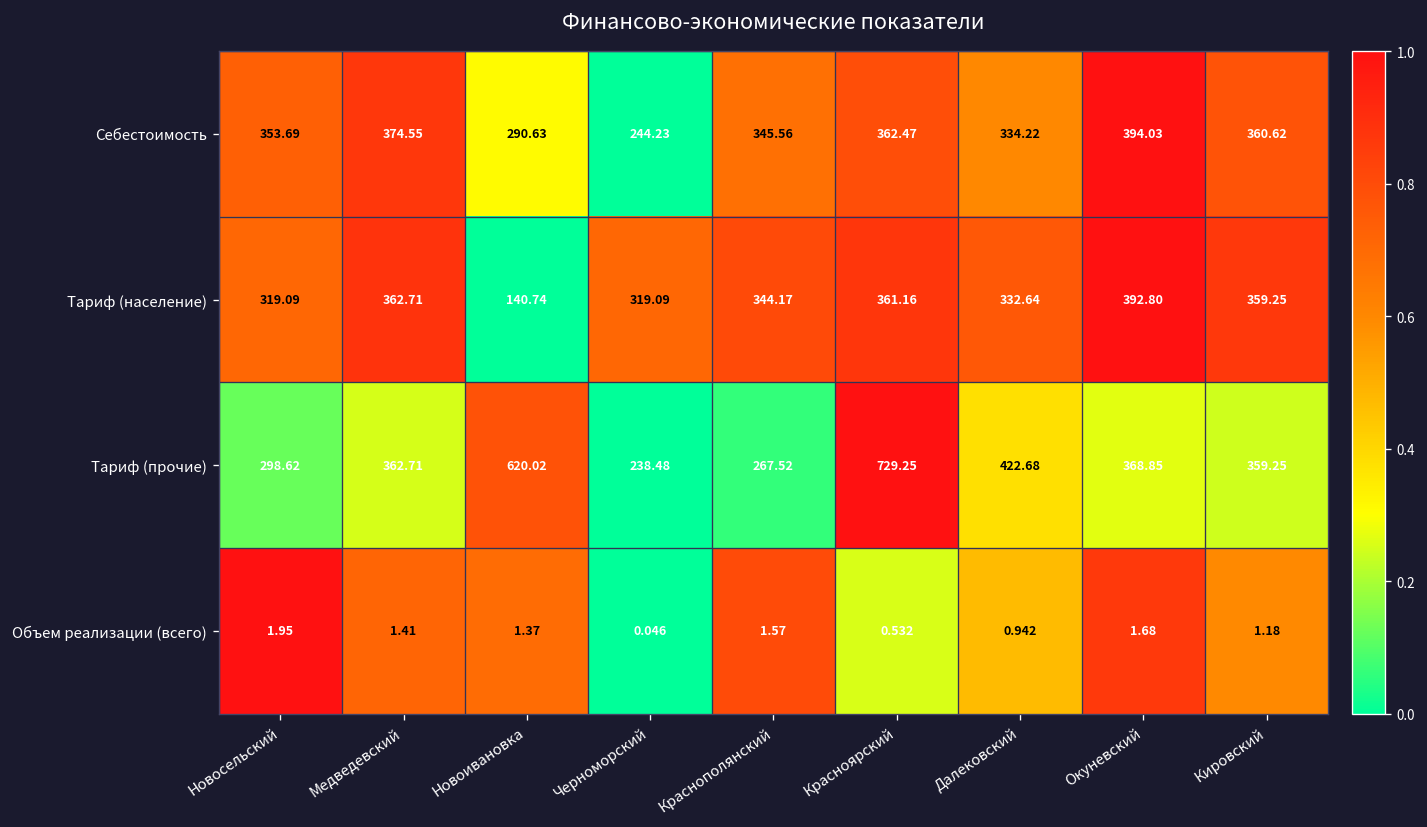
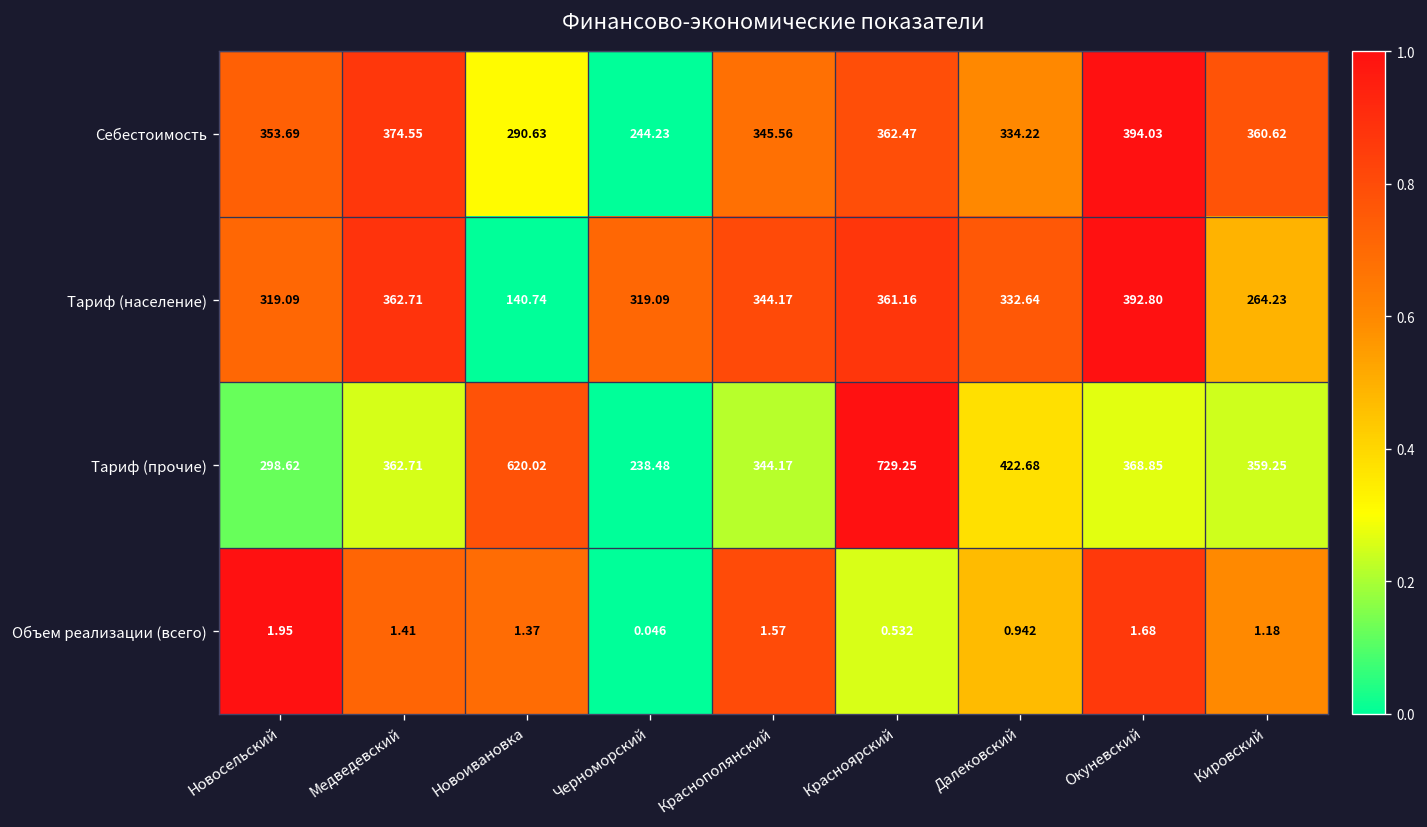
Тариф (население), Кировский: 359.25 -> 264.23
Тариф (прочие), Краснополянский: 267.52 -> 344.17
